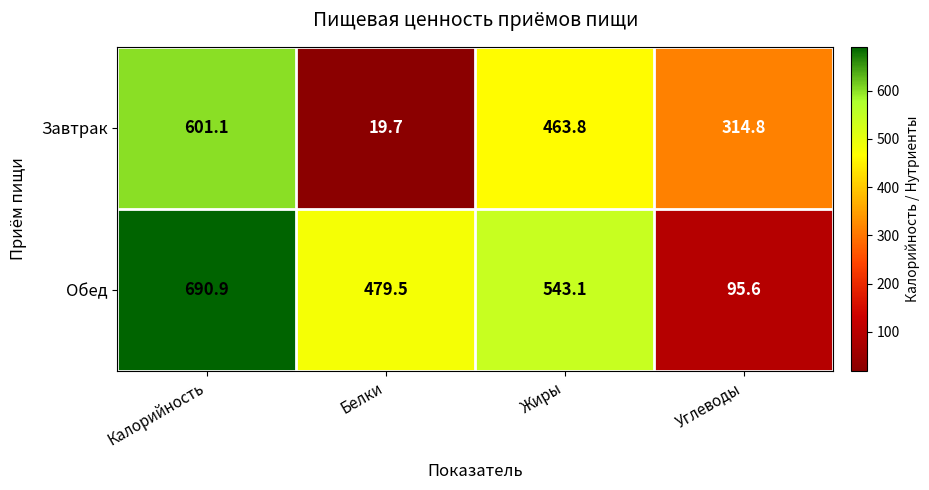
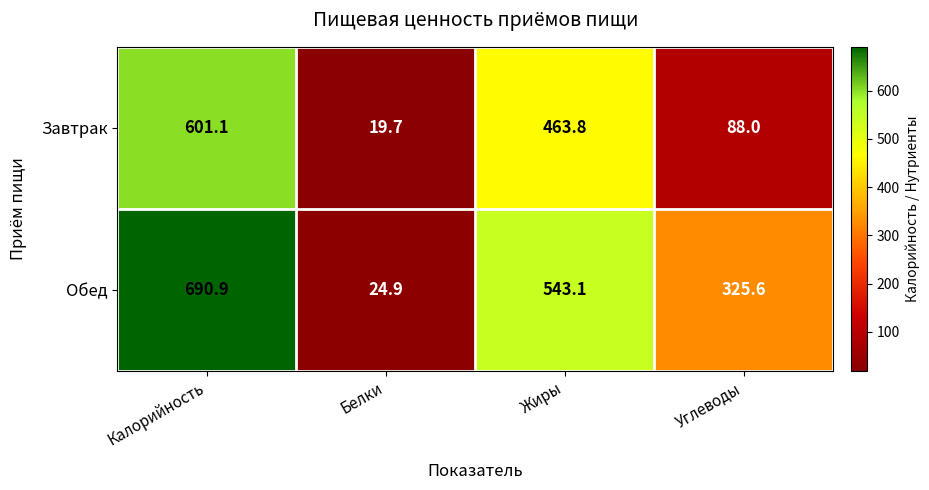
Завтрак, Углеводы: 314.8 -> 88.0
Обед, Белки: 479.5 -> 24.9
Обед, Углеводы: 95.6 -> 325.6
